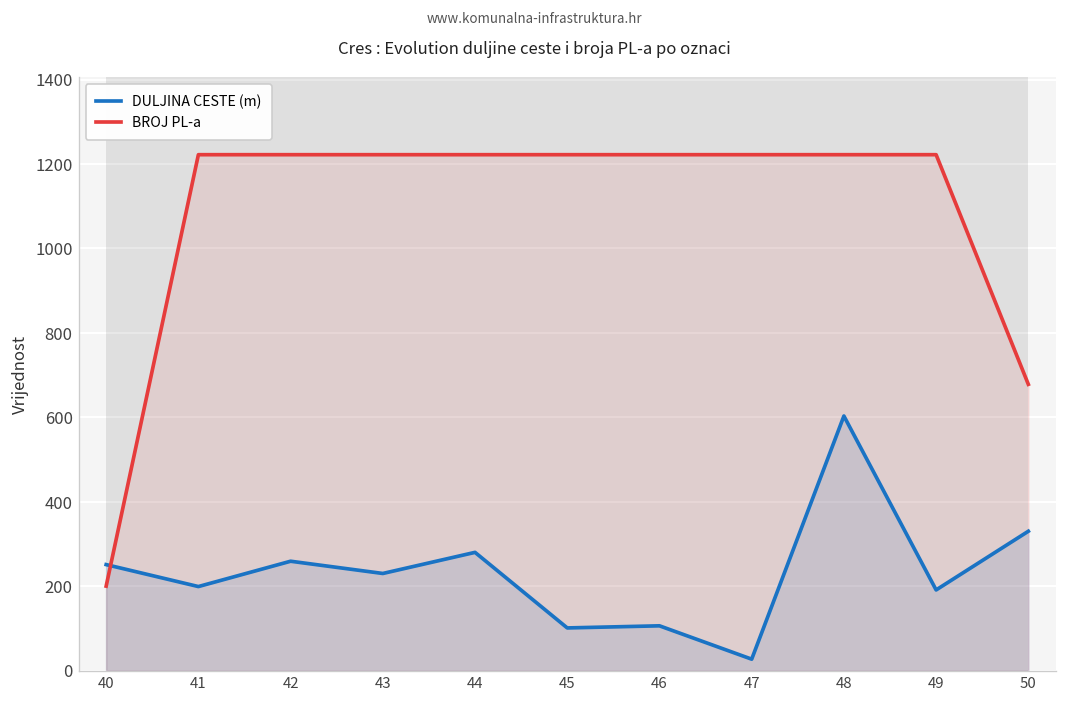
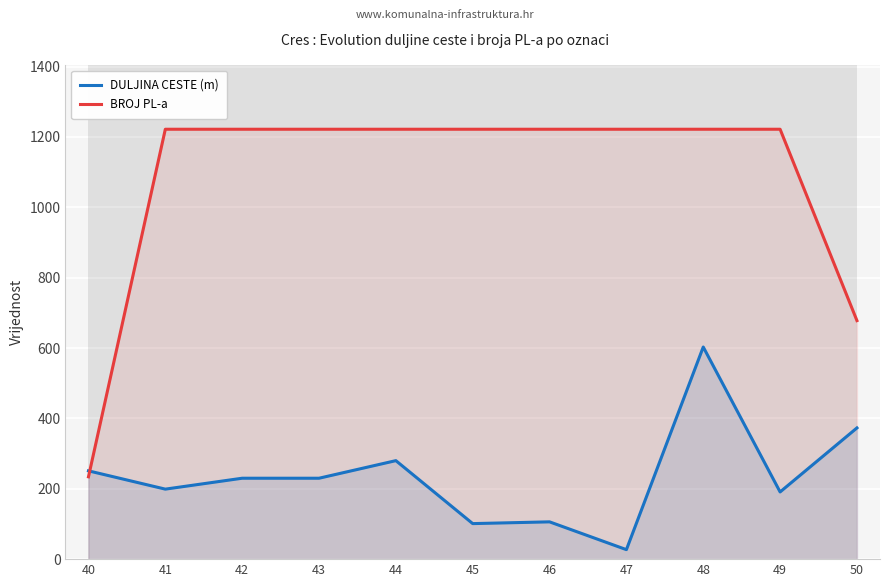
BROJ PL-a, 40: 200 -> 230
DULJINA CESTE (m), 42: 260 -> 230
DULJINA CESTE (m), 50: 330 -> 370
